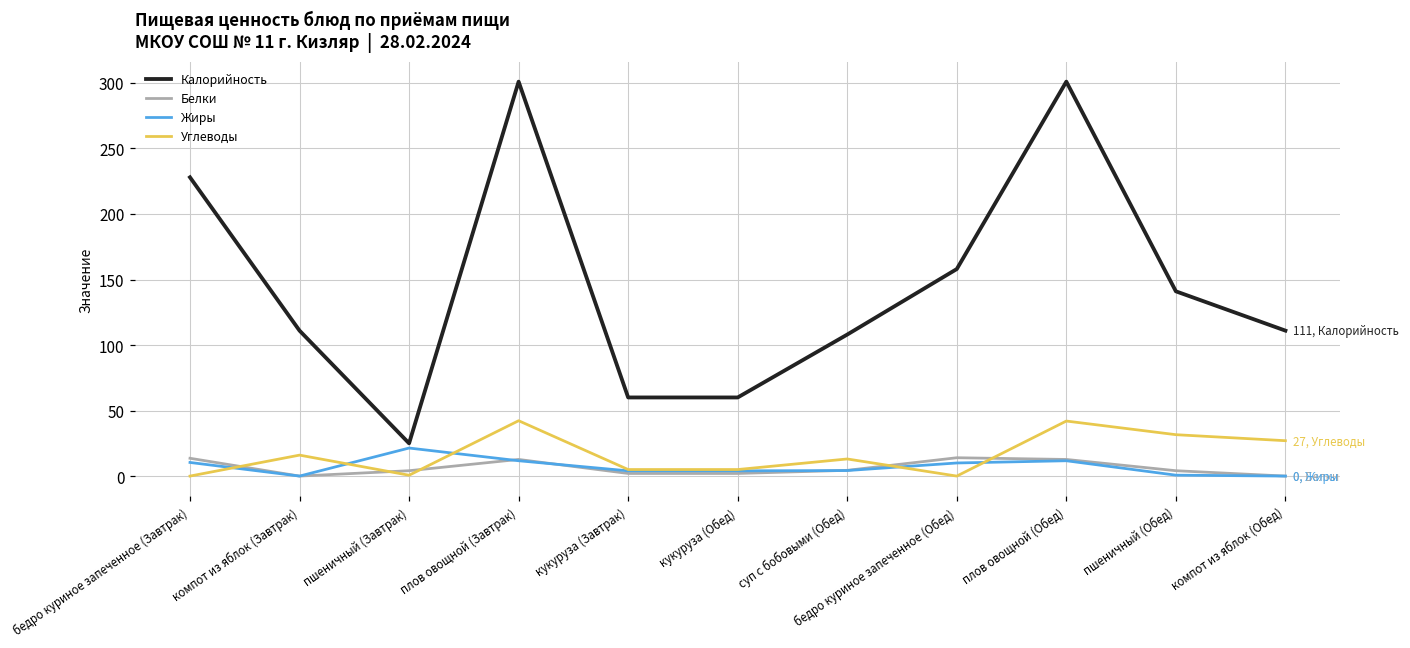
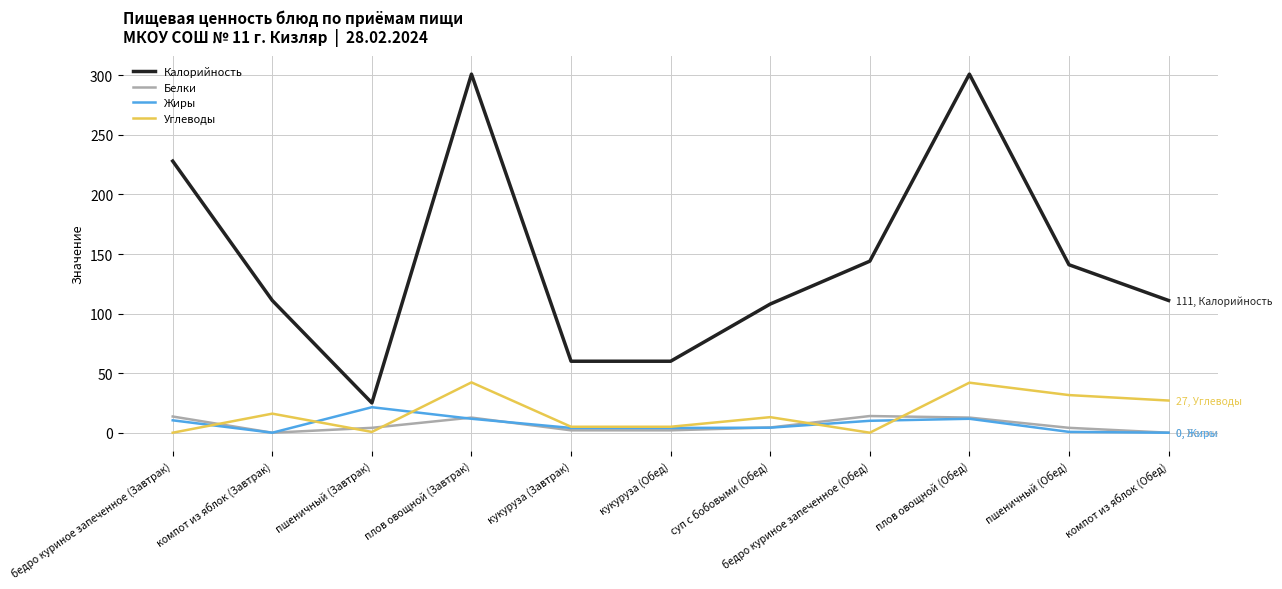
Калорийность, бедро куриное запеченное (Обед): 158 -> 144
